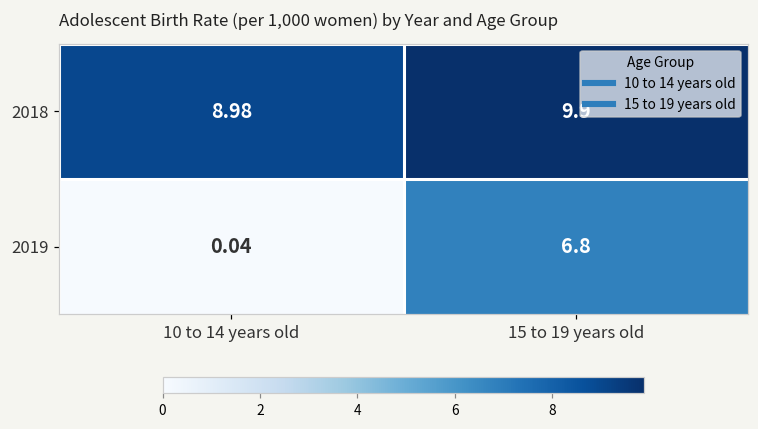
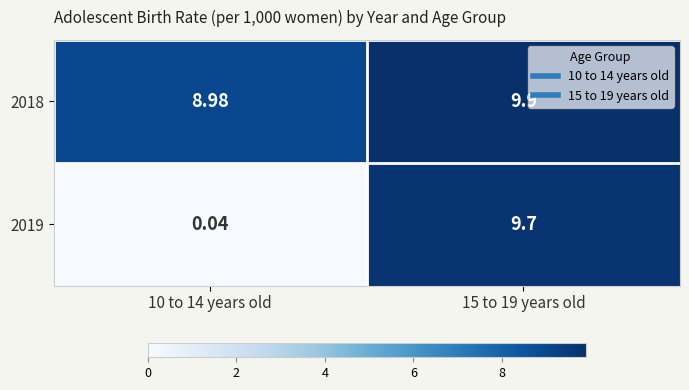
2019, 15 to 19 years old: 6.8 -> 9.7
